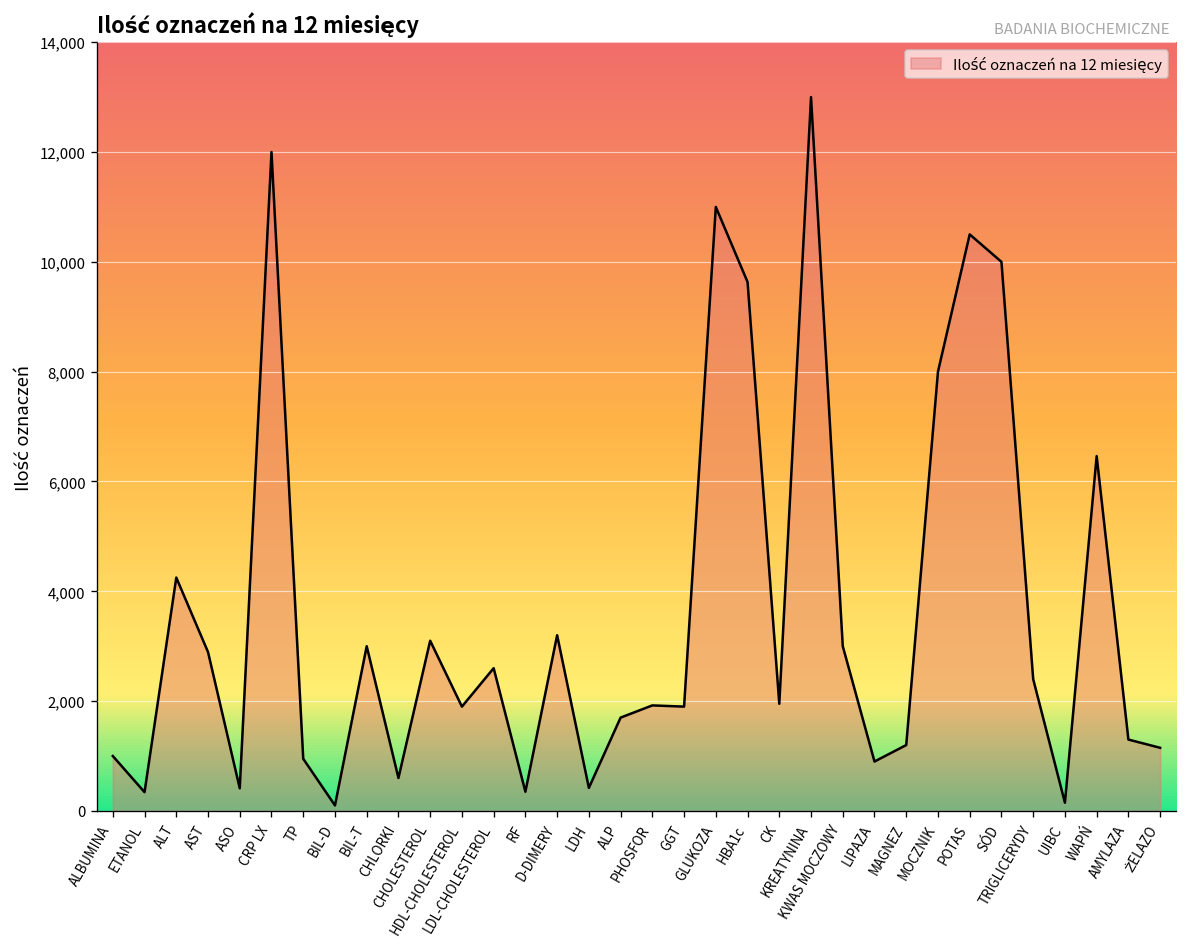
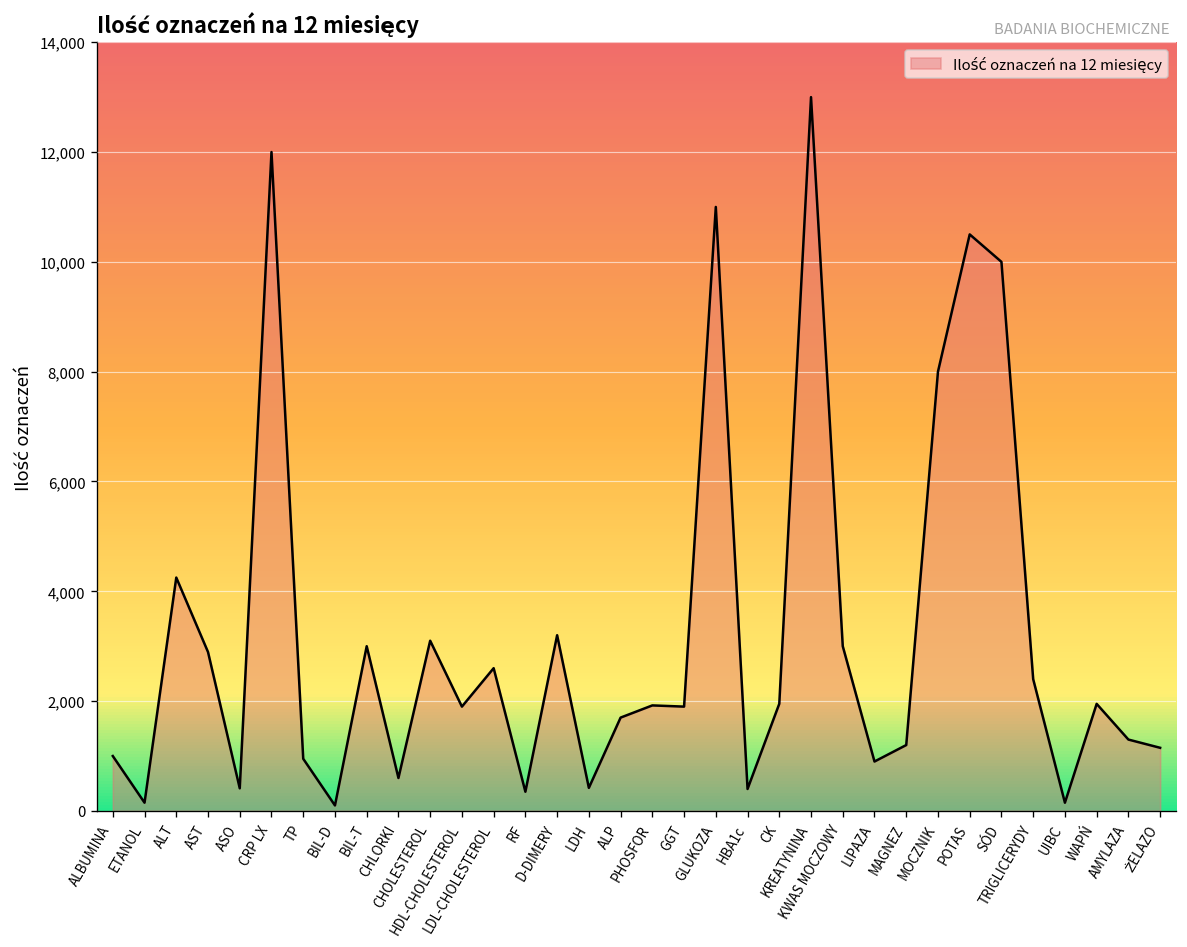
ETANOL: 300 -> 200
HBA1c: 9,600 -> 400
WAPŃ: 6,500 -> 2,000
